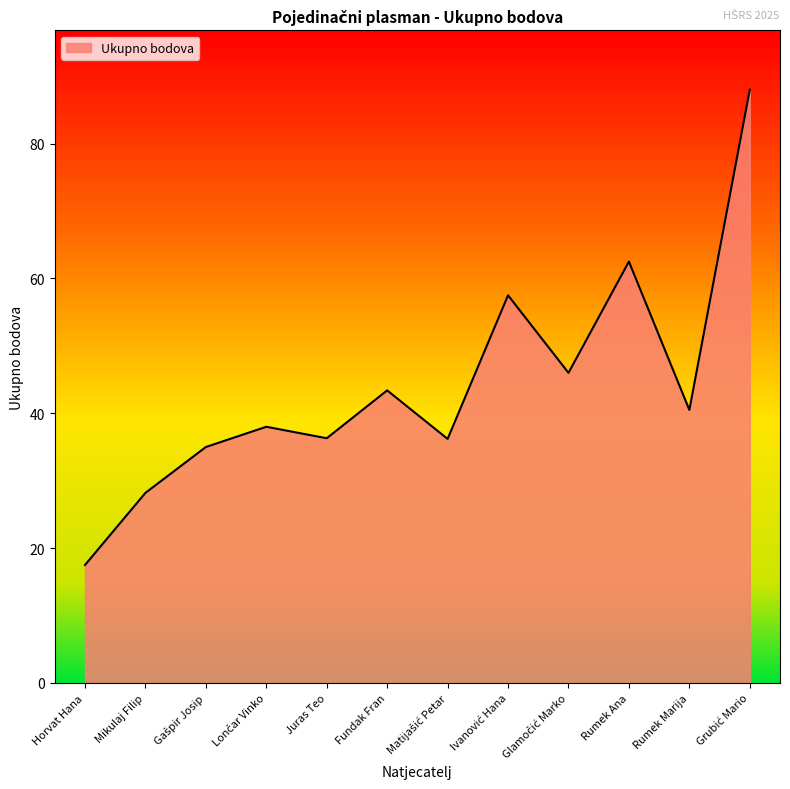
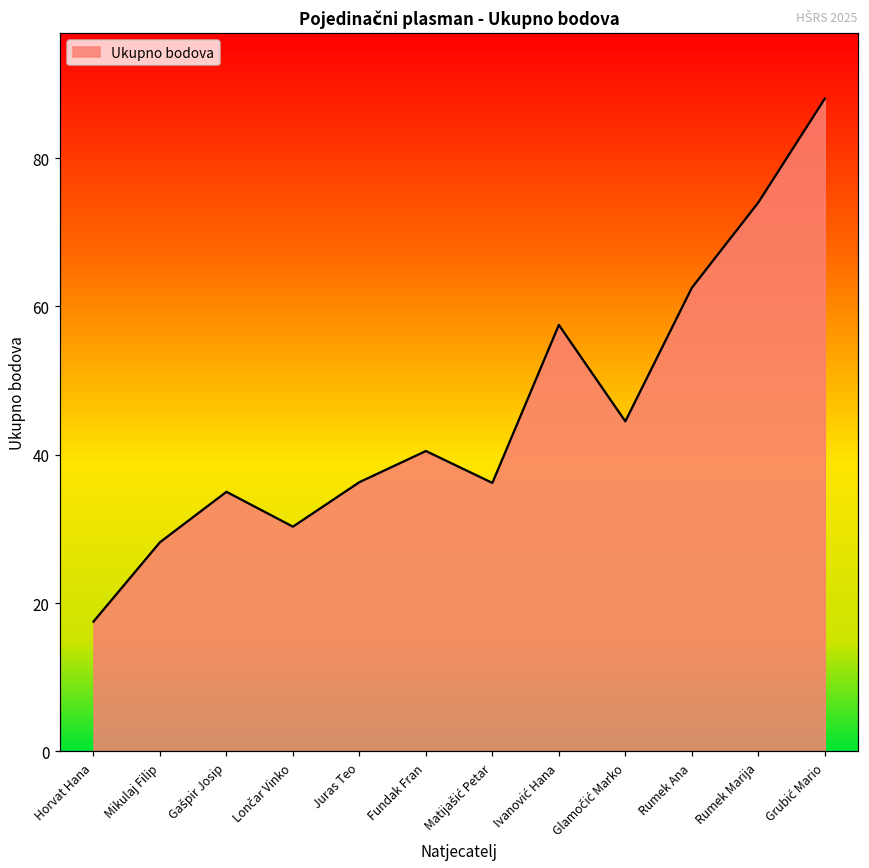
Lončar Vinko: 38 -> 30
Fundak Fran: 43 -> 41
Glamočić Marko: 46 -> 45
Rumek Marija: 41 -> 74
